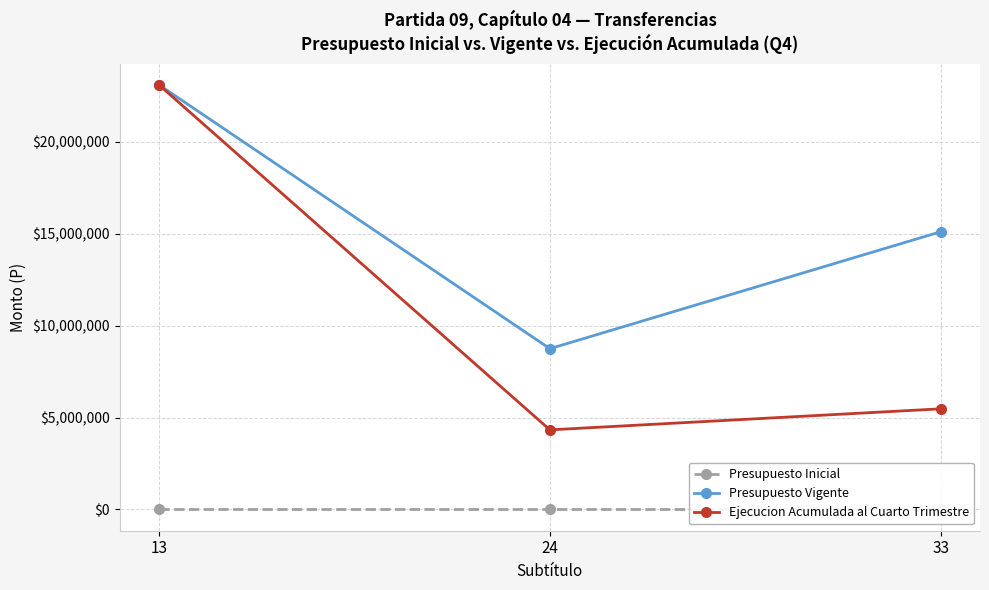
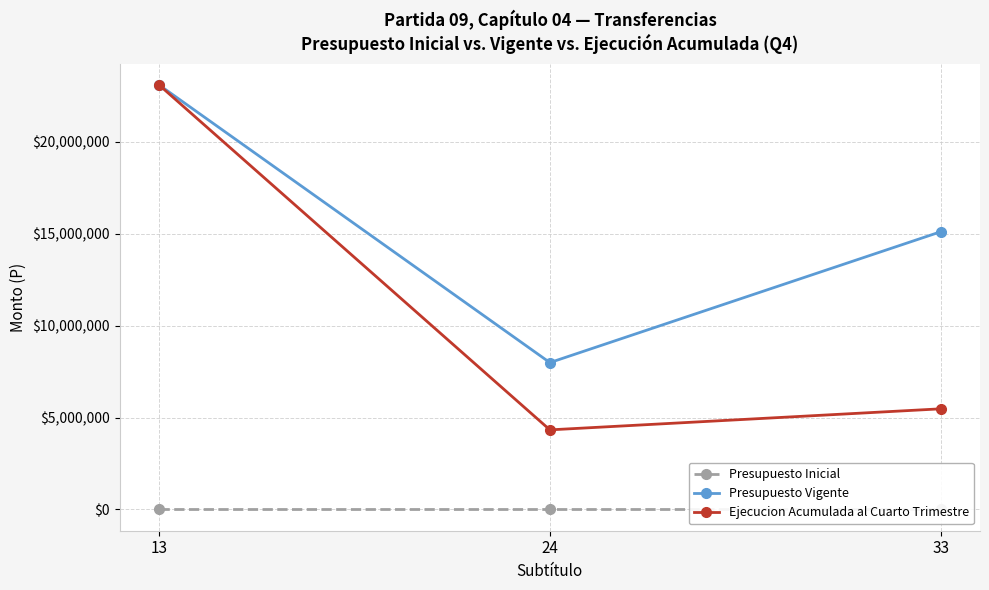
Presupuesto Vigente, 24: $8,700,000 -> $8,000,000
